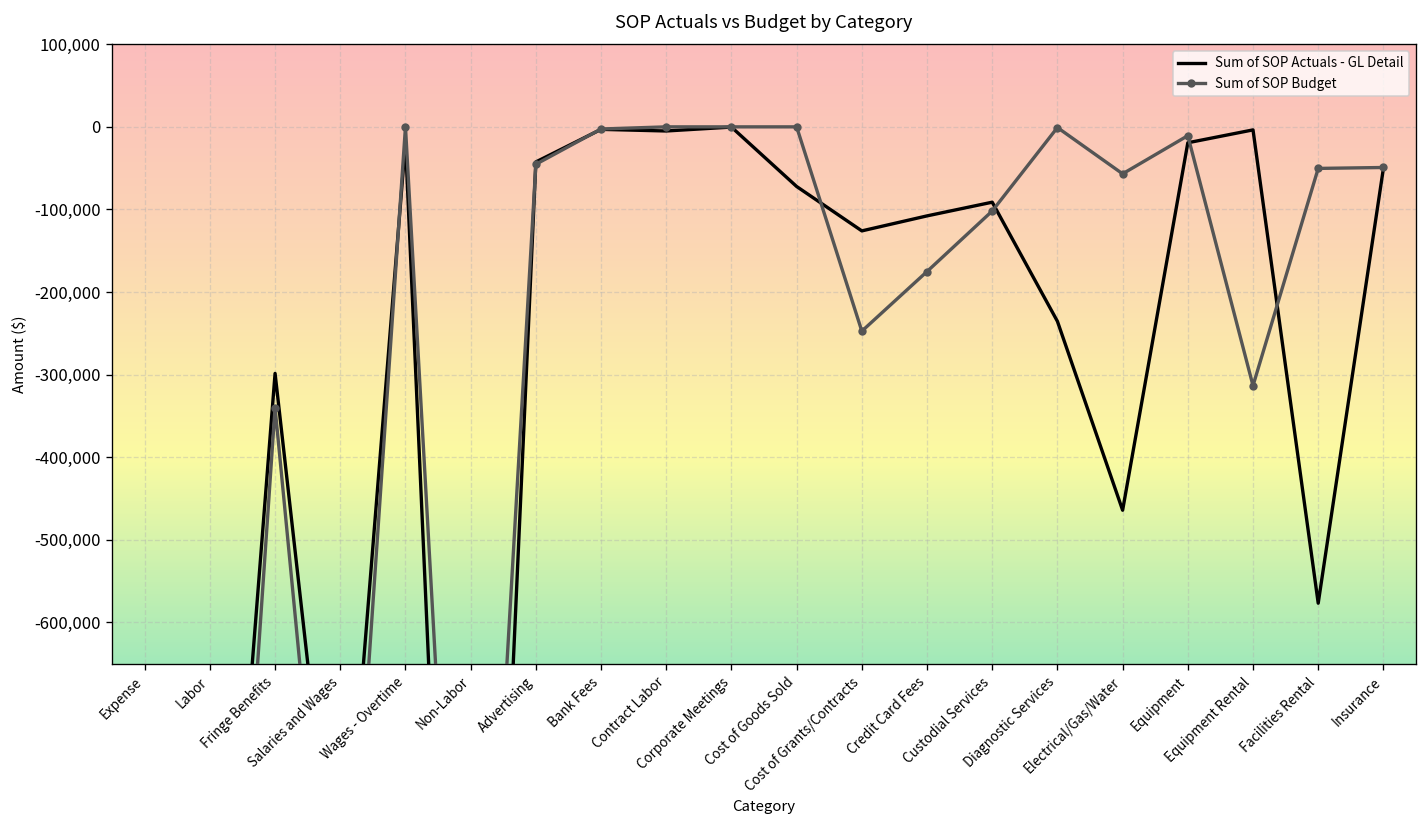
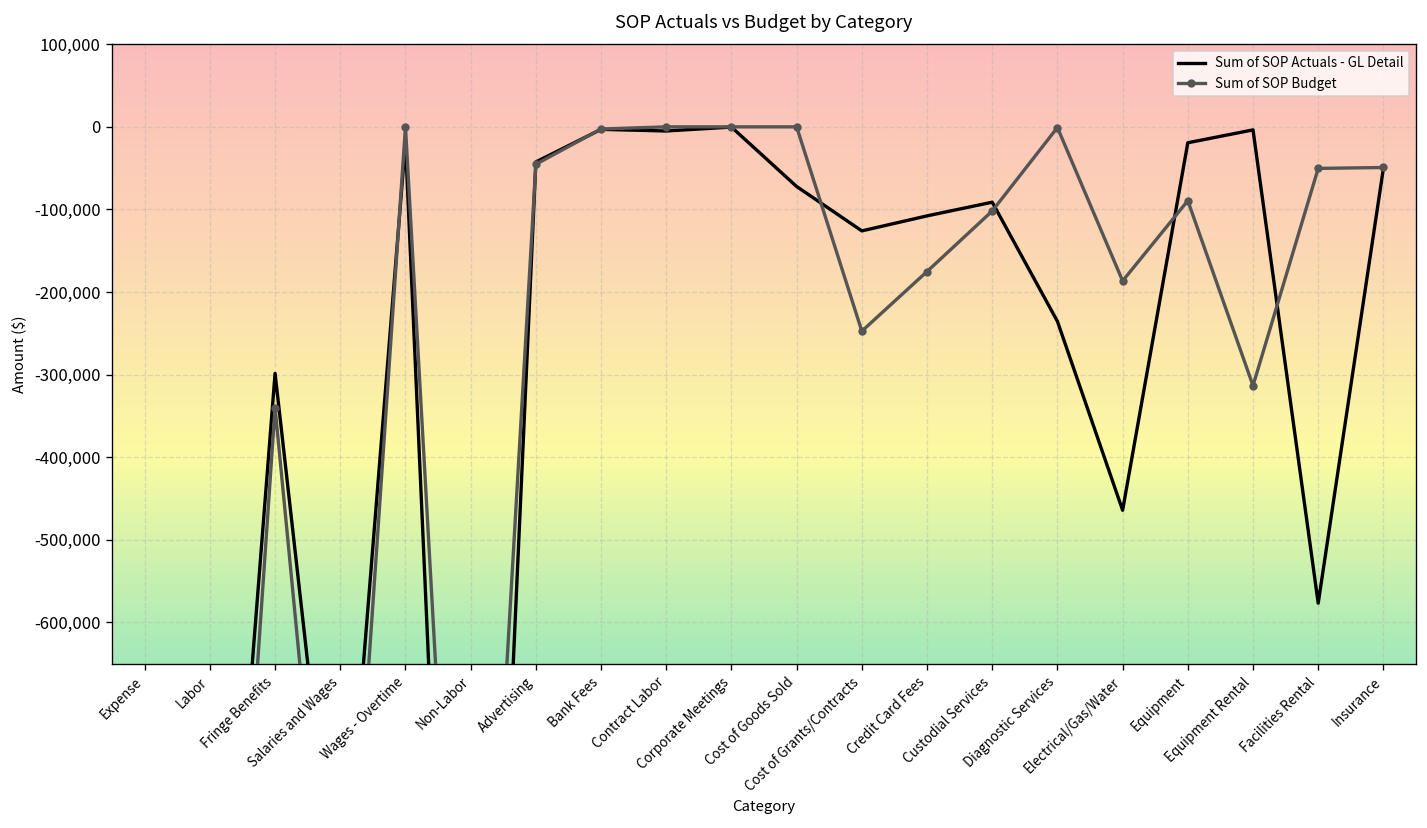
Sum of SOP Budget, Electrical/Gas/Water: -60,000 -> -190,000
Sum of SOP Budget, Equipment: -10,000 -> -90,000
